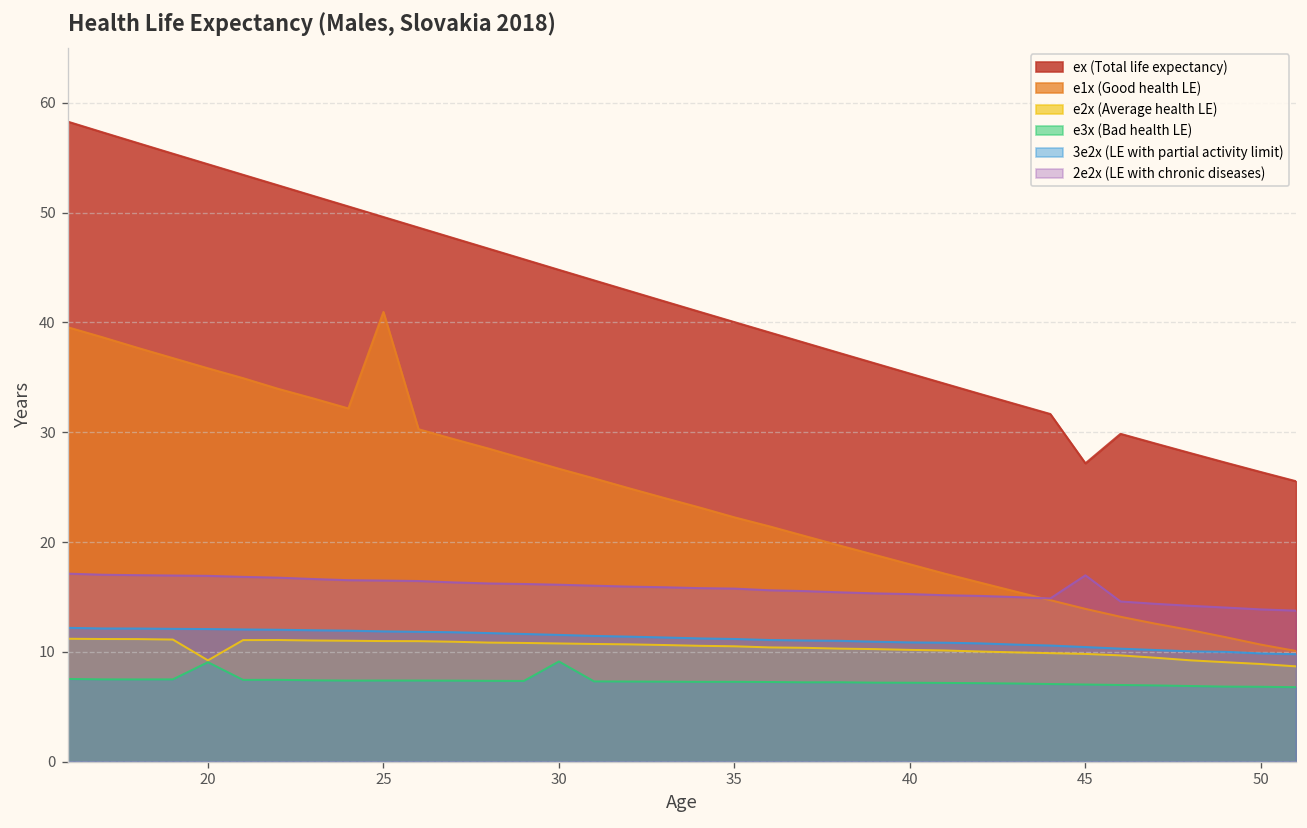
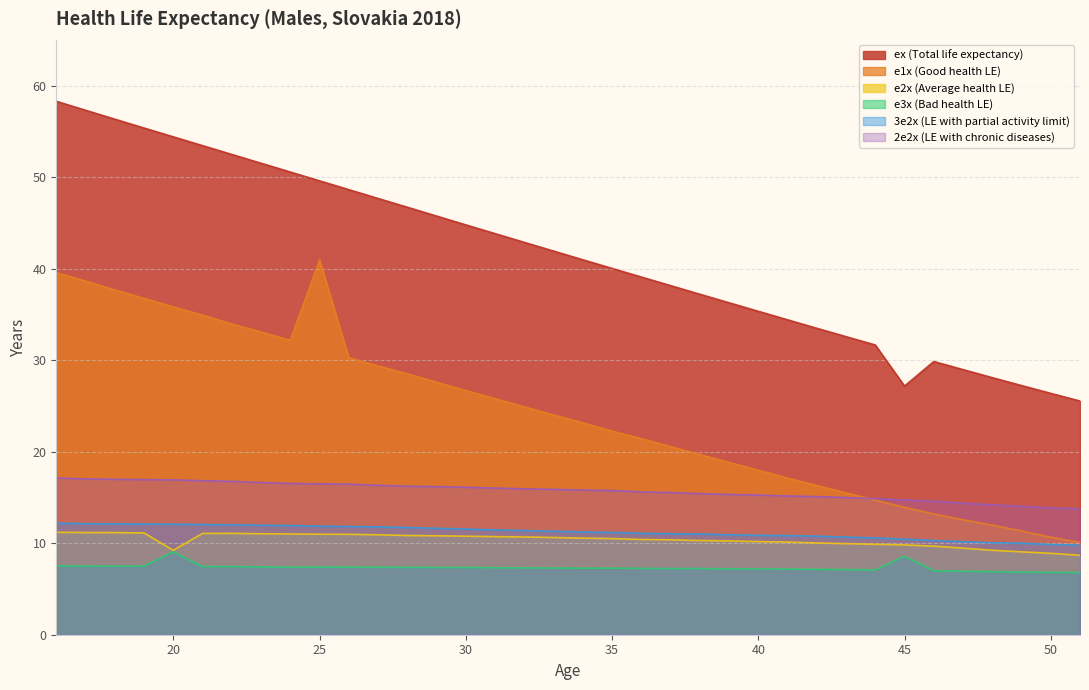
e3x (Bad health LE), 30: 9 -> 7
e3x (Bad health LE), 45: 7 -> 9
2e2x (LE with chronic diseases), 45: 17 -> 15
